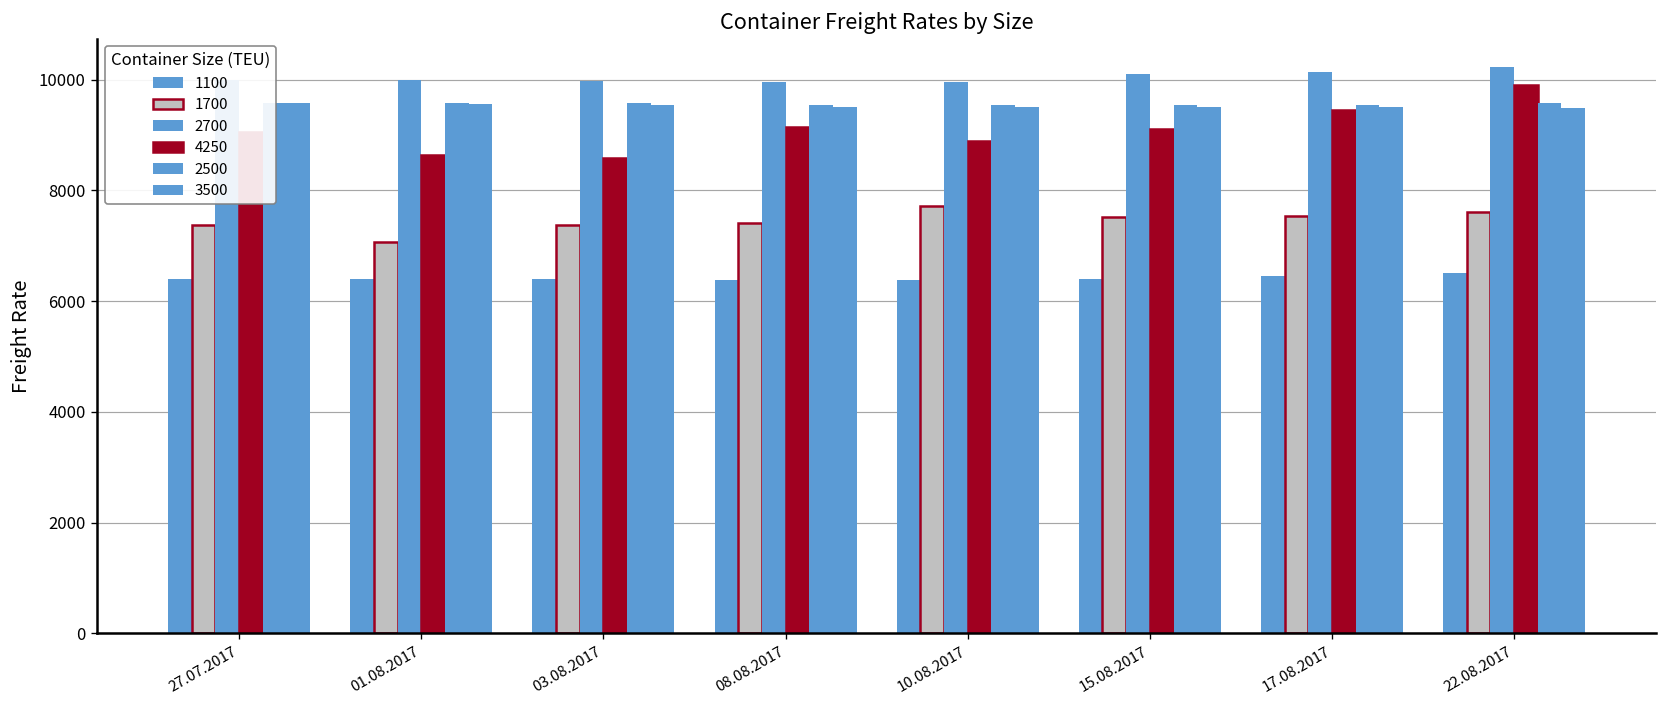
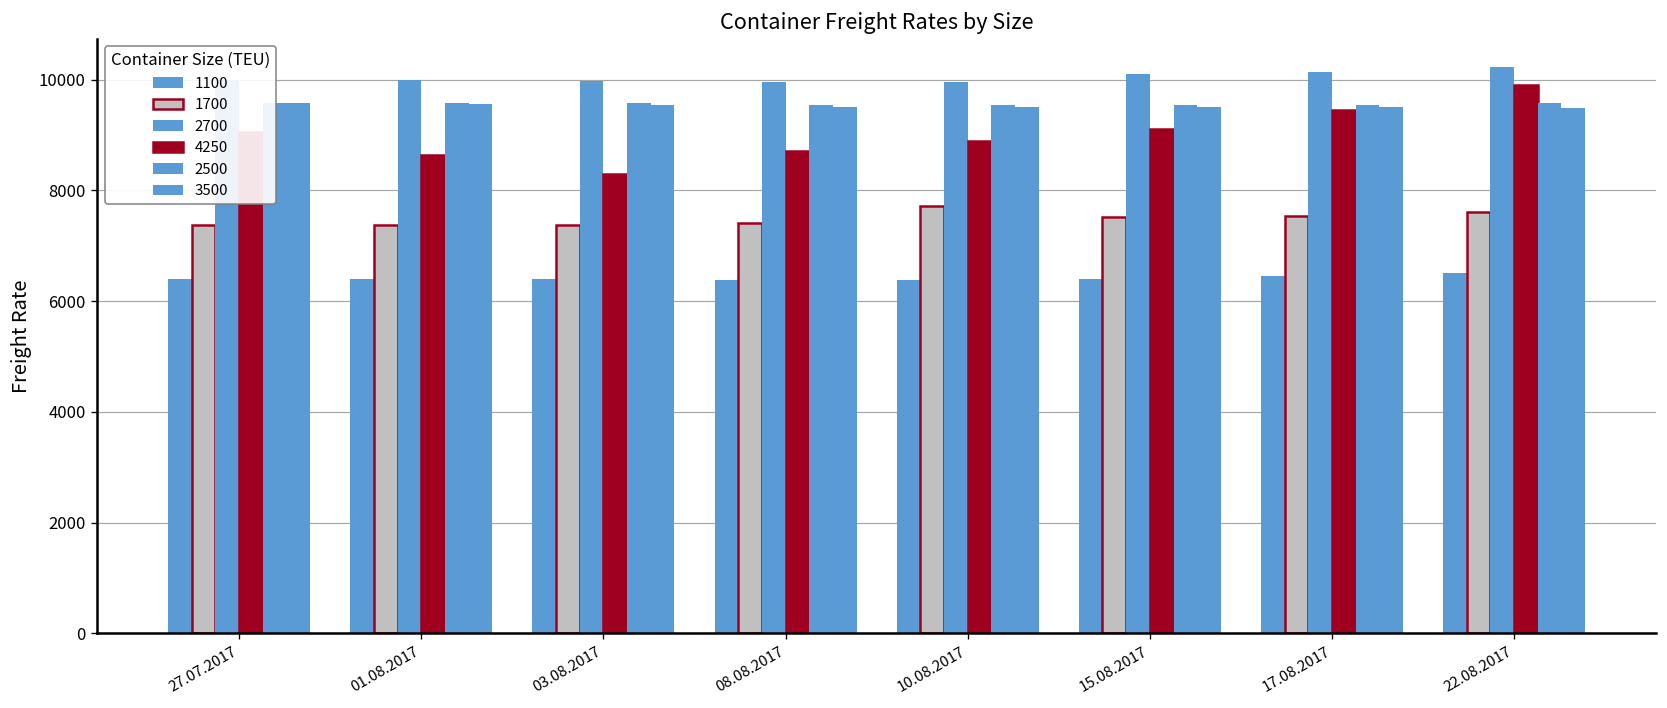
1700, 01.08.2017: 7100 -> 7400
4250, 03.08.2017: 8600 -> 8300
4250, 08.08.2017: 9100 -> 8700
